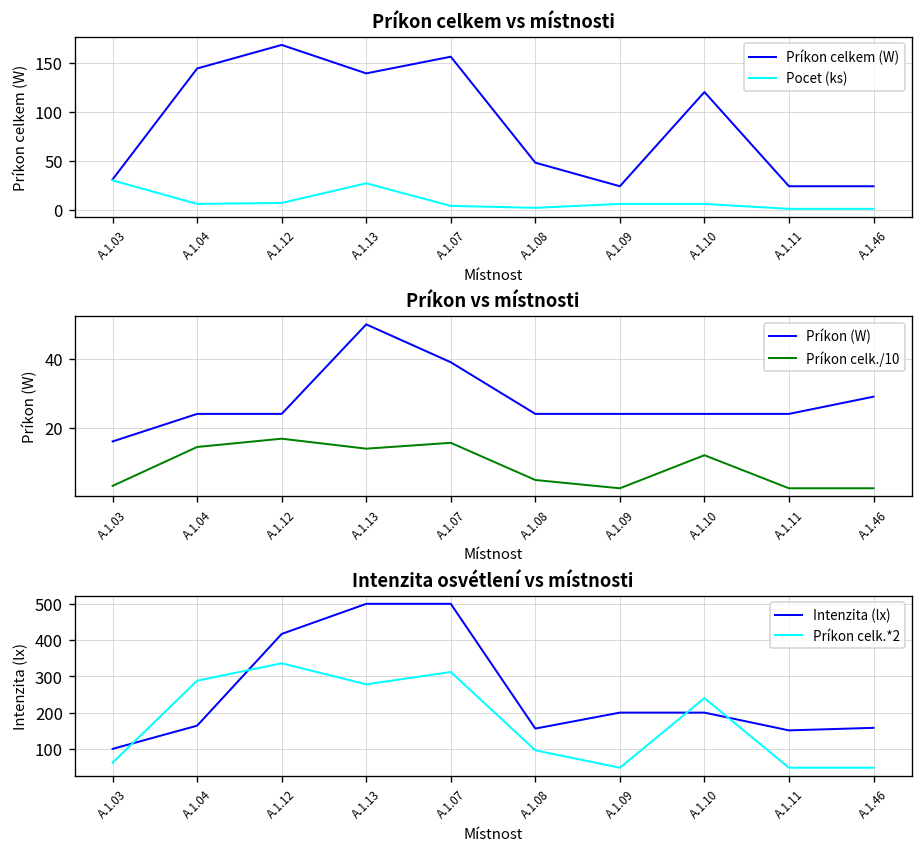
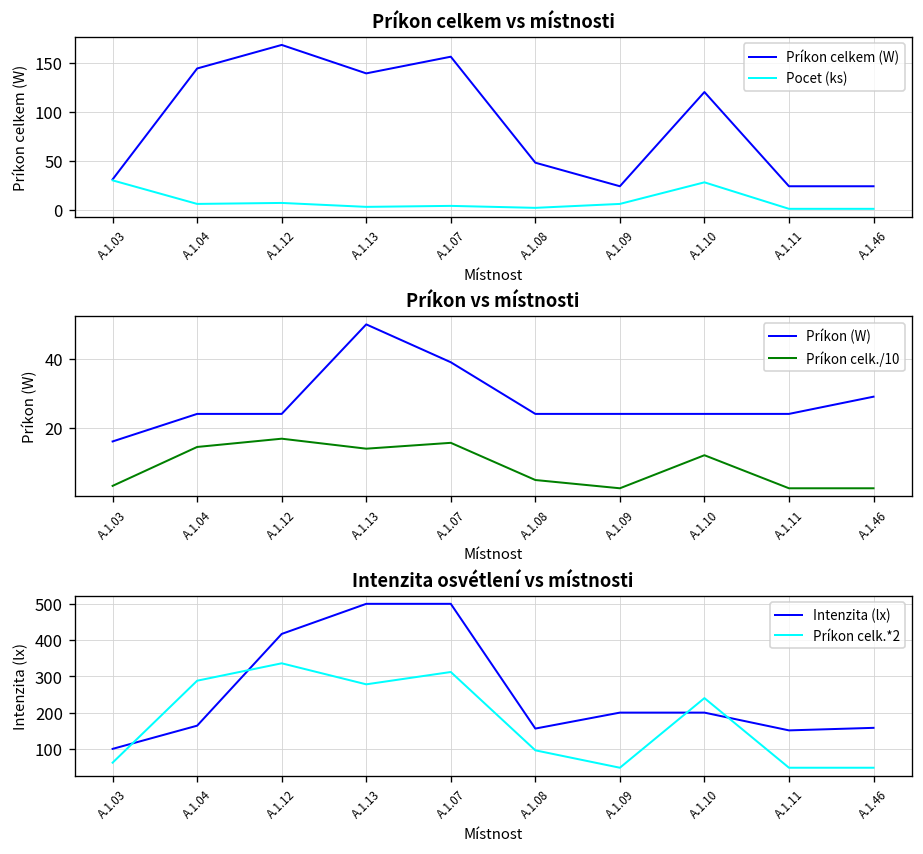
Príkon celkem vs místnosti, Pocet (ks), A.1.13: 30 -> 0
Príkon celkem vs místnosti, Pocet (ks), A.1.10: 10 -> 30
